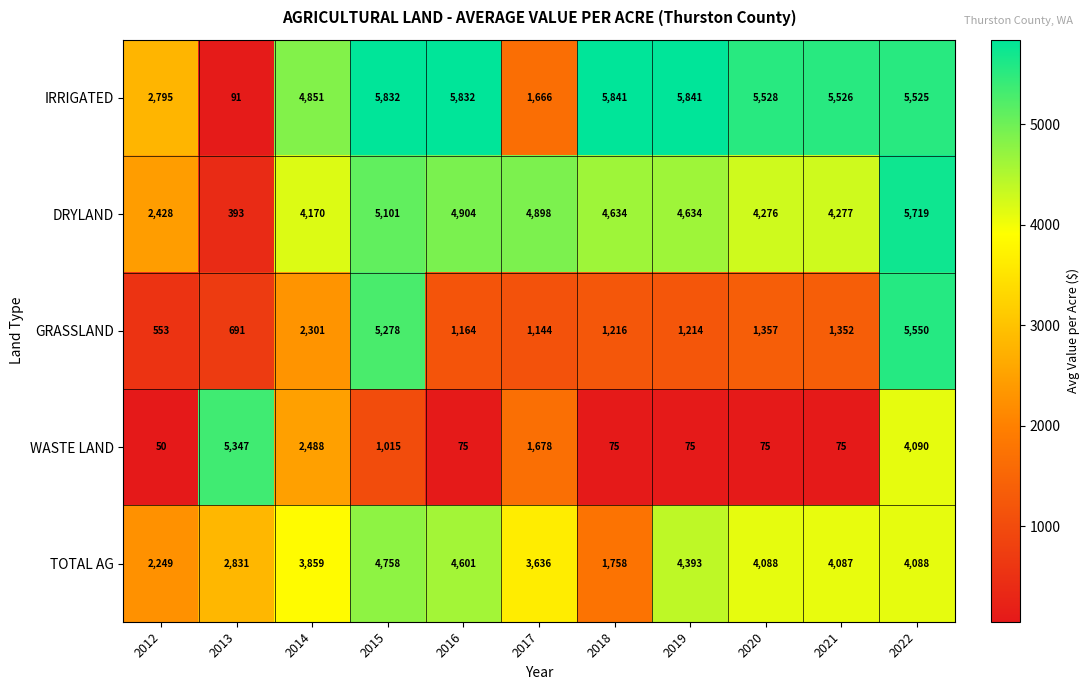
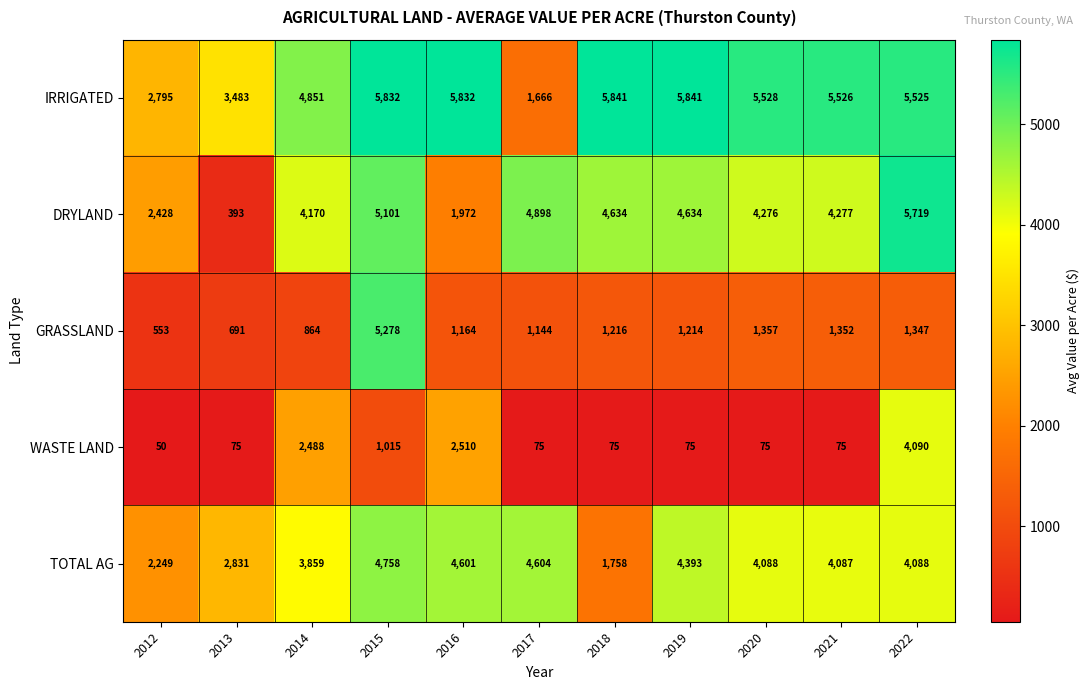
IRRIGATED, 2013: 91 -> 3,483
DRYLAND, 2016: 4,904 -> 1,972
GRASSLAND, 2014: 2,301 -> 864
GRASSLAND, 2022: 5,550 -> 1,347
WASTE LAND, 2013: 5,347 -> 75
WASTE LAND, 2016: 75 -> 2,510
WASTE LAND, 2017: 1,678 -> 75
TOTAL AG, 2017: 3,636 -> 4,604
